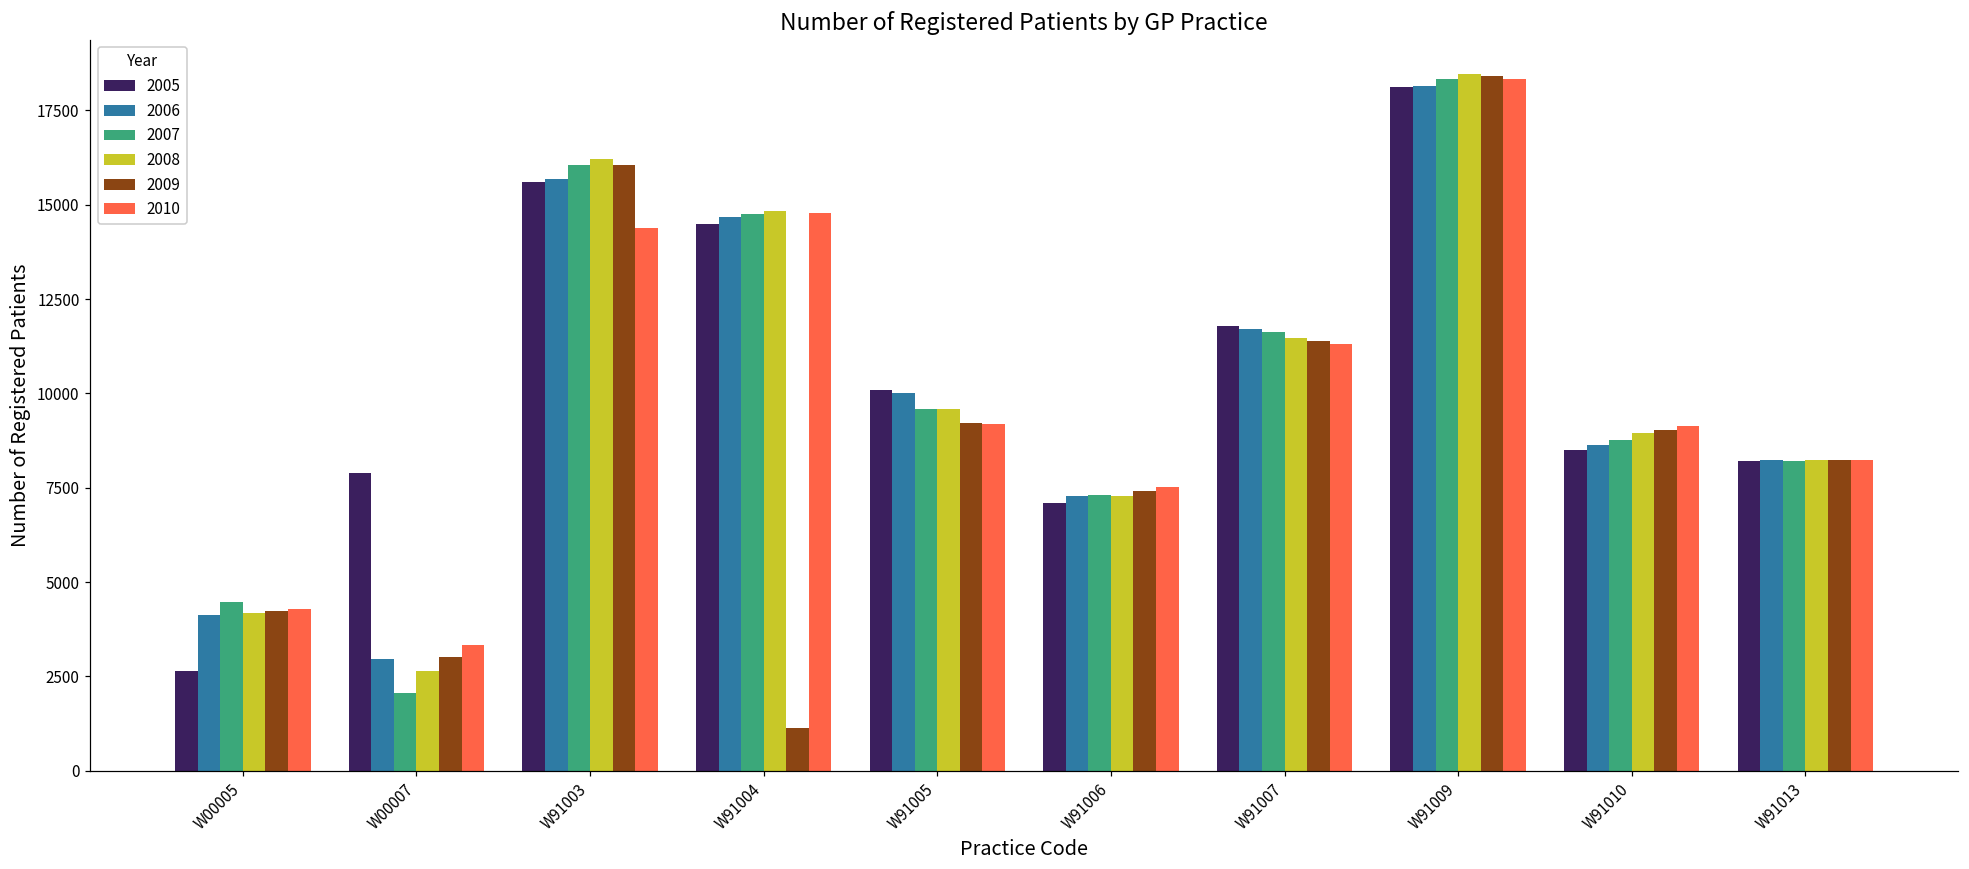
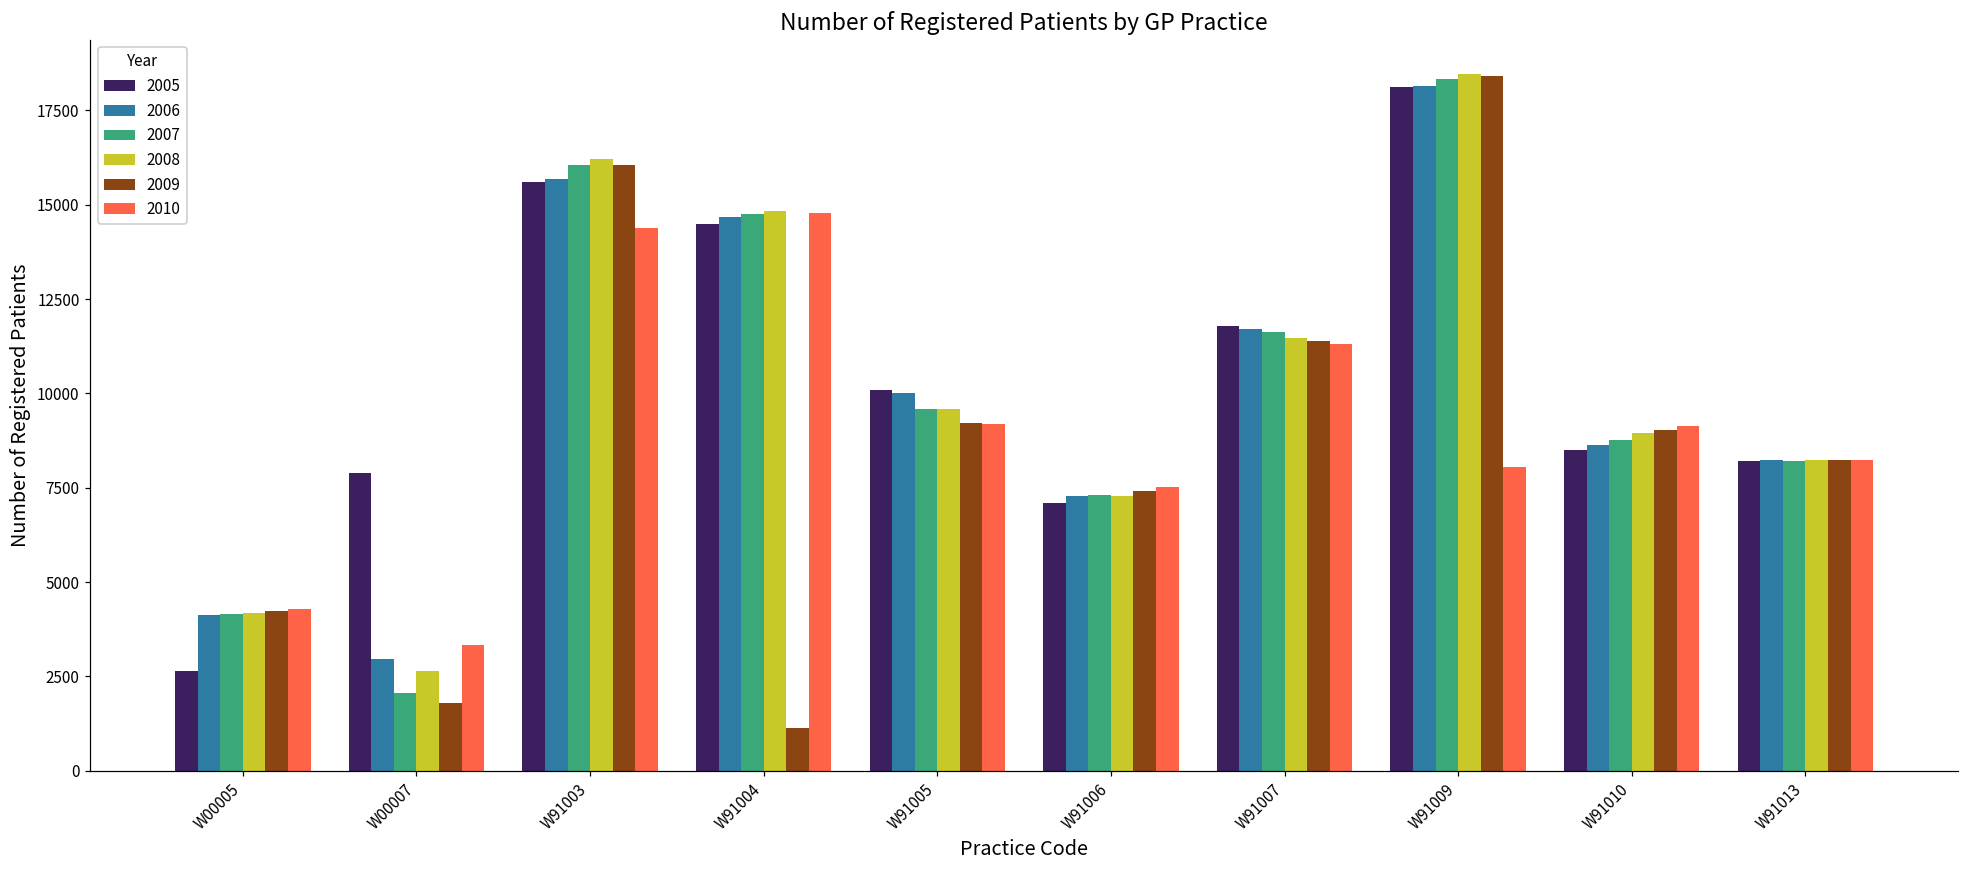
2007, W00005: 4500 -> 4200
2009, W00007: 3000 -> 1800
2010, W91009: 18300 -> 8100
